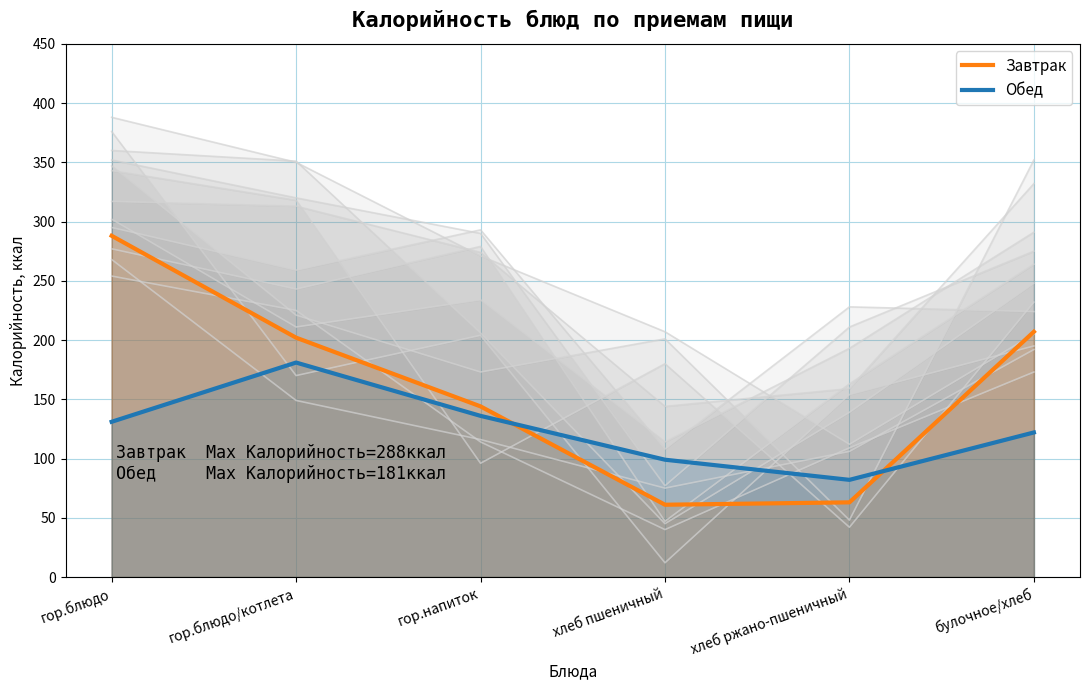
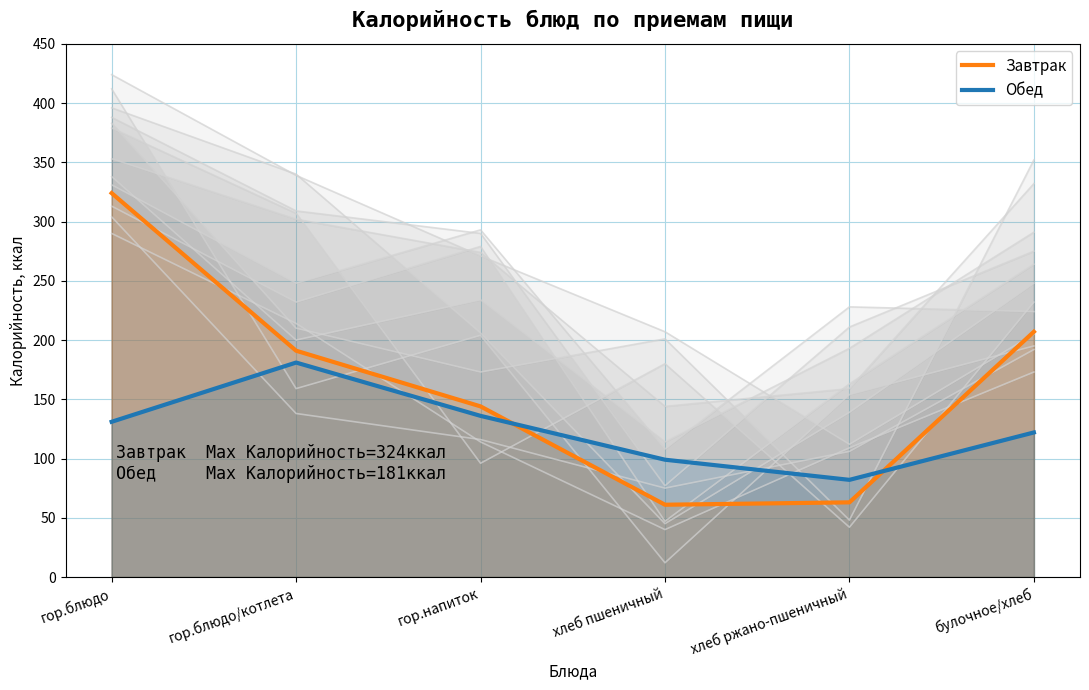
Завтрак, гор.блюдо: 288 -> 324
Завтрак, гор.блюдо/котлета: 202 -> 191
